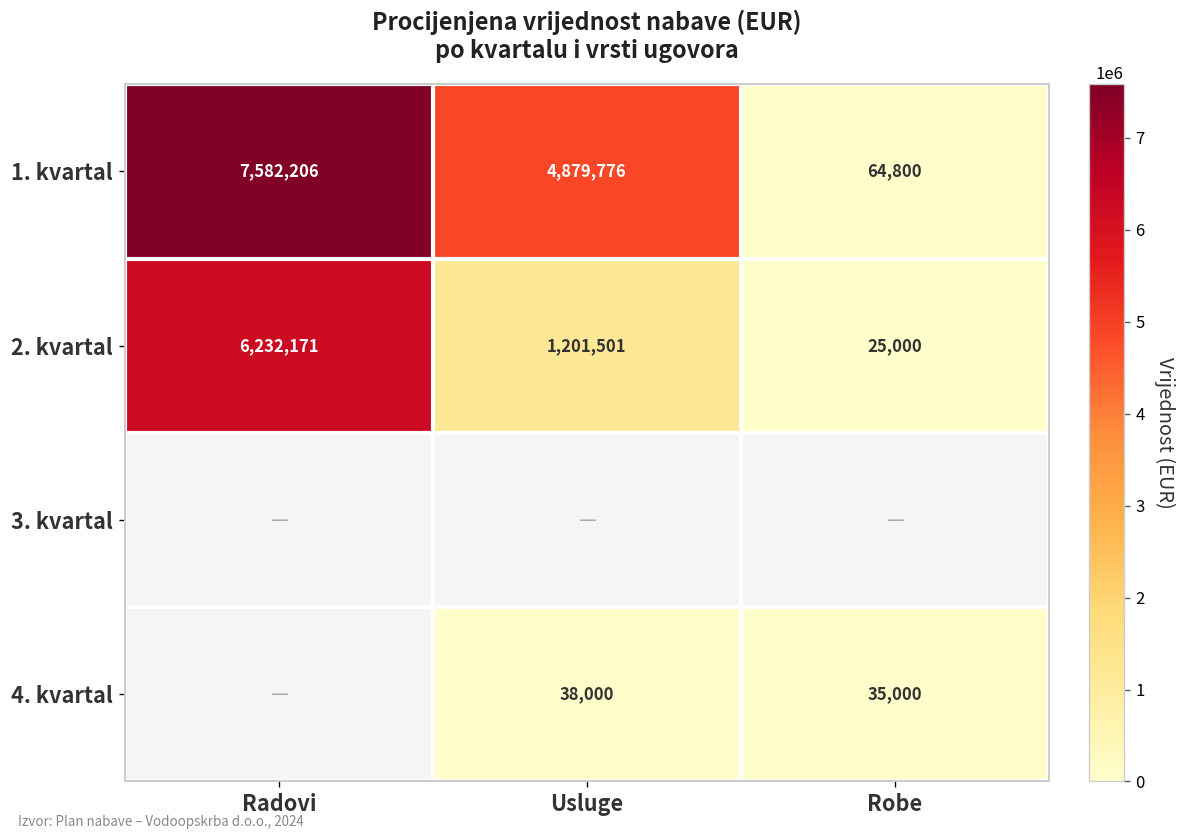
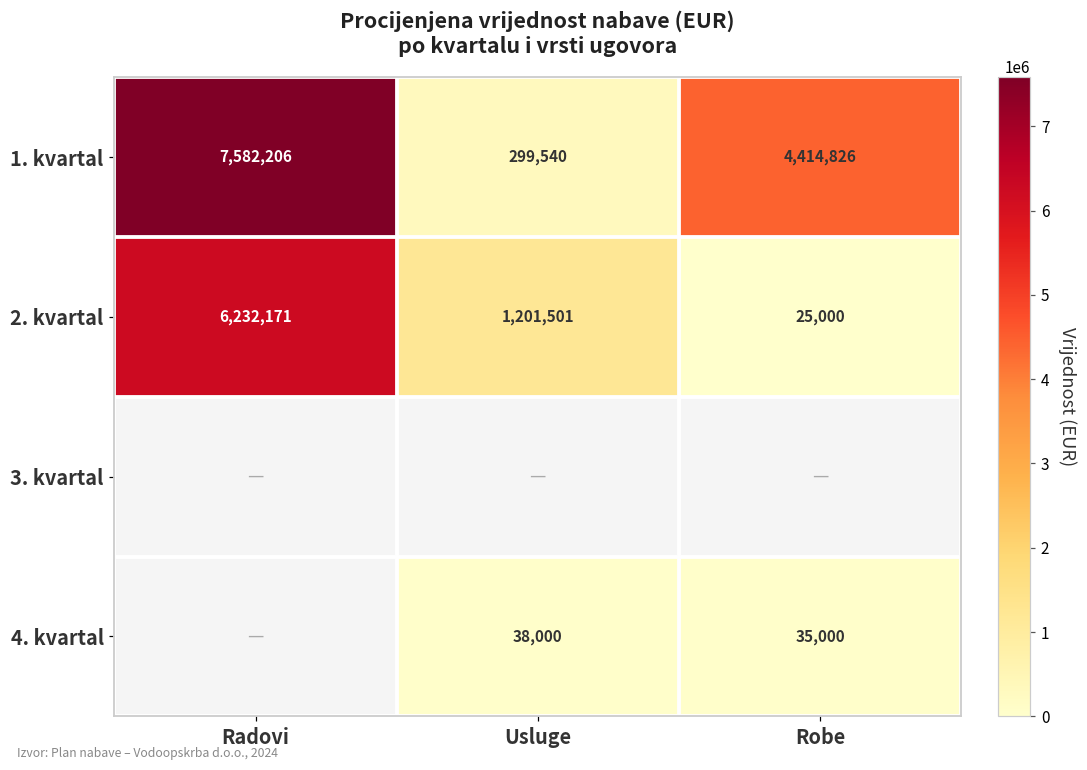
1. kvartal, Usluge: 4,879,776 -> 299,540
1. kvartal, Robe: 64,800 -> 4,414,826
